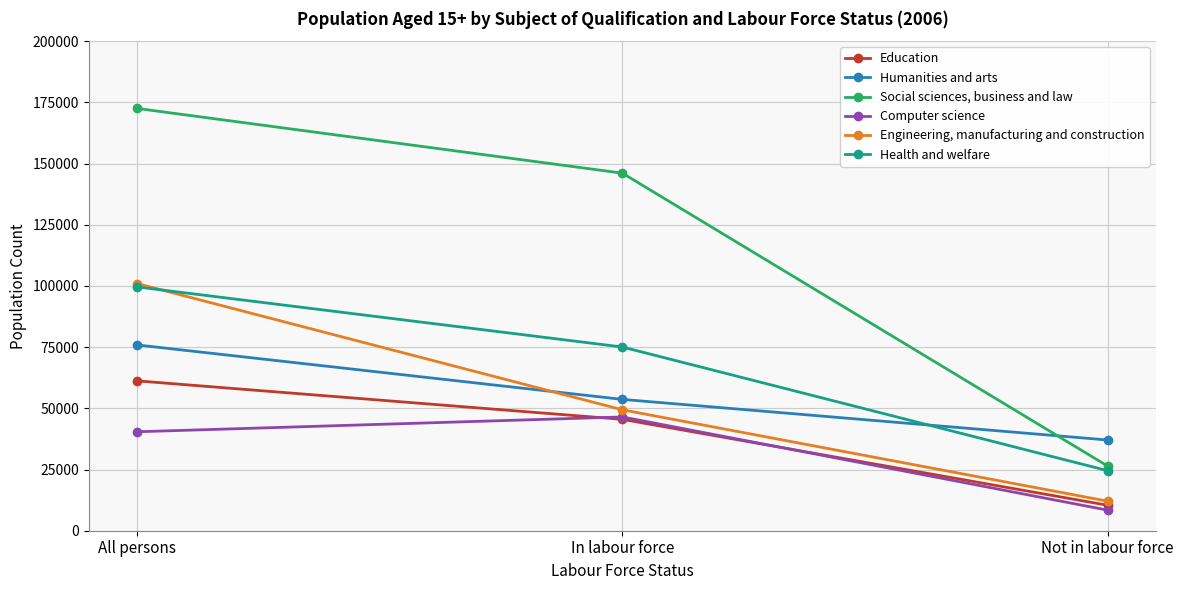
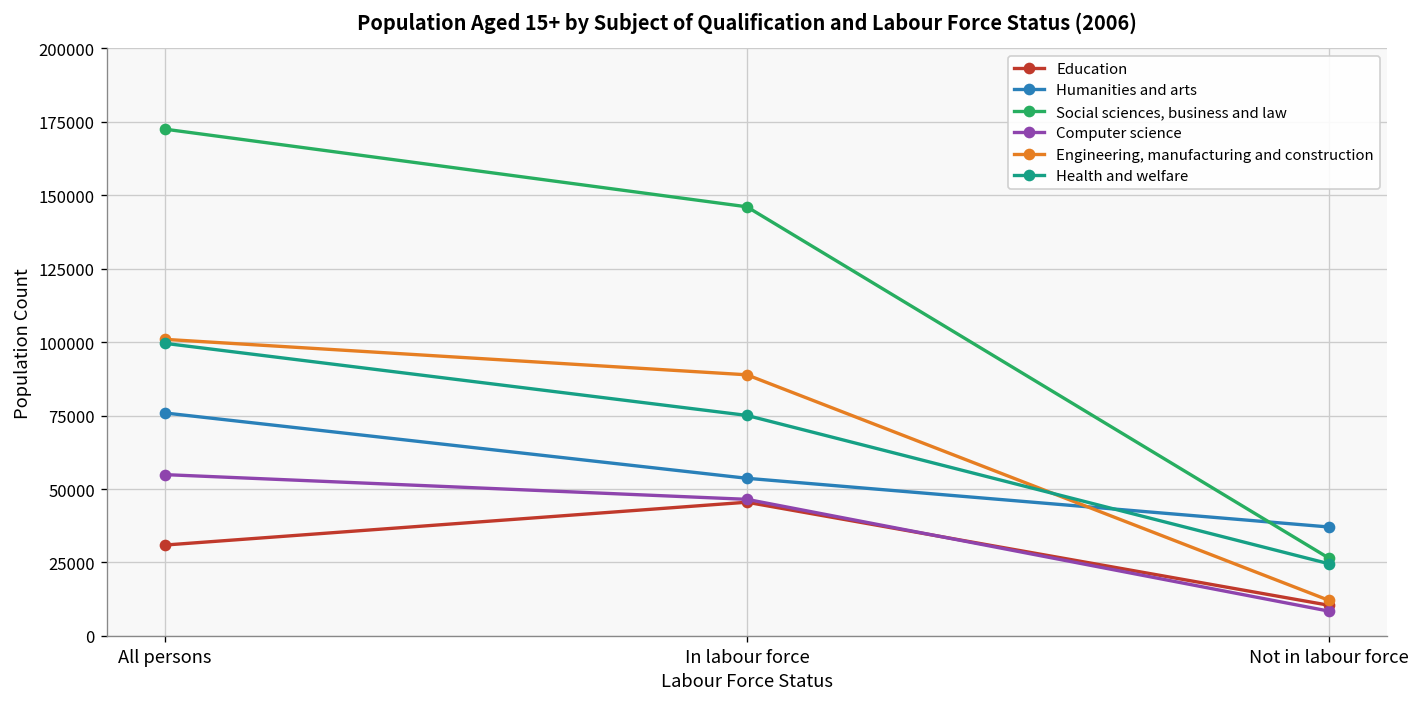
Education, All persons: 61000 -> 31000
Computer science, All persons: 40000 -> 55000
Engineering, manufacturing and construction, In labour force: 49000 -> 89000
